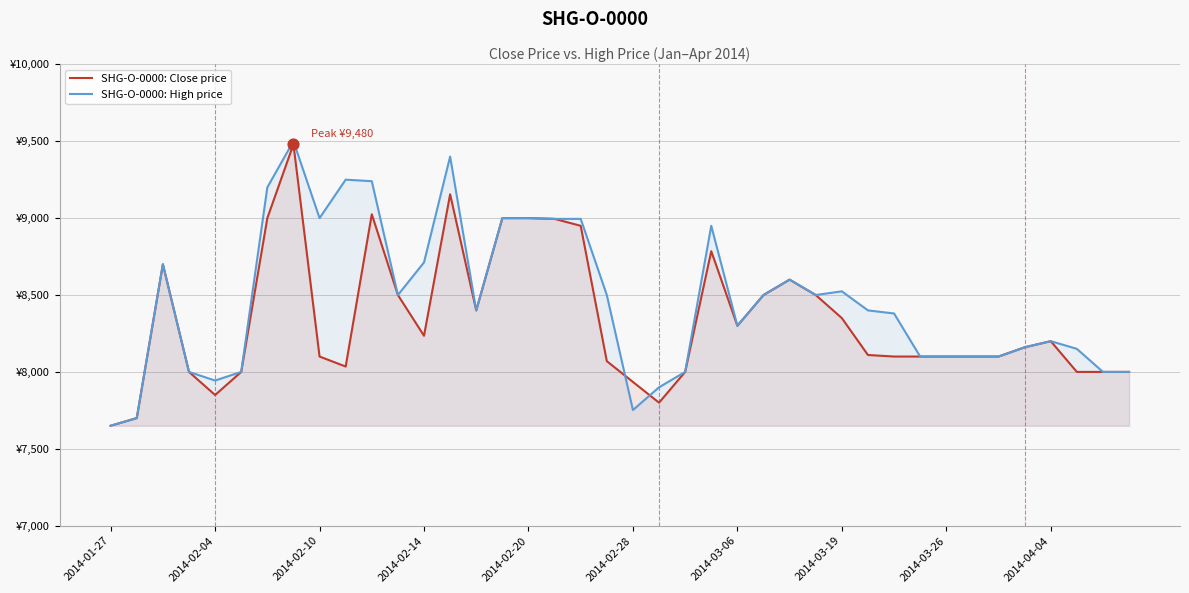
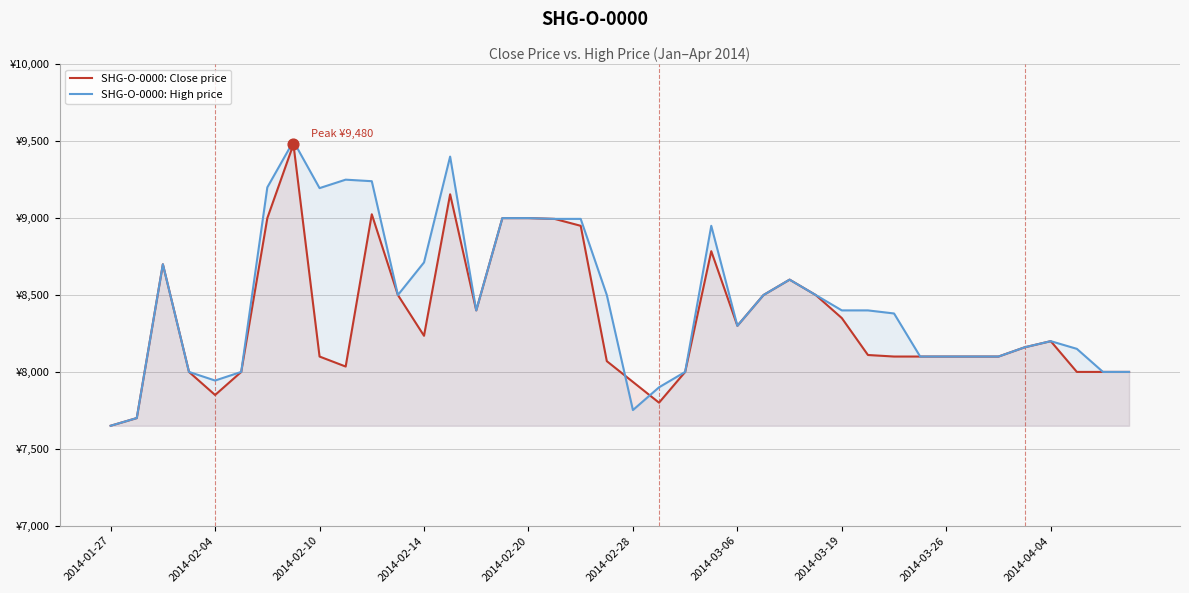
SHG-O-0000: High price, 2014-02-10: ¥9,000 -> ¥9,200
SHG-O-0000: High price, 2014-03-19: ¥8,520 -> ¥8,400
